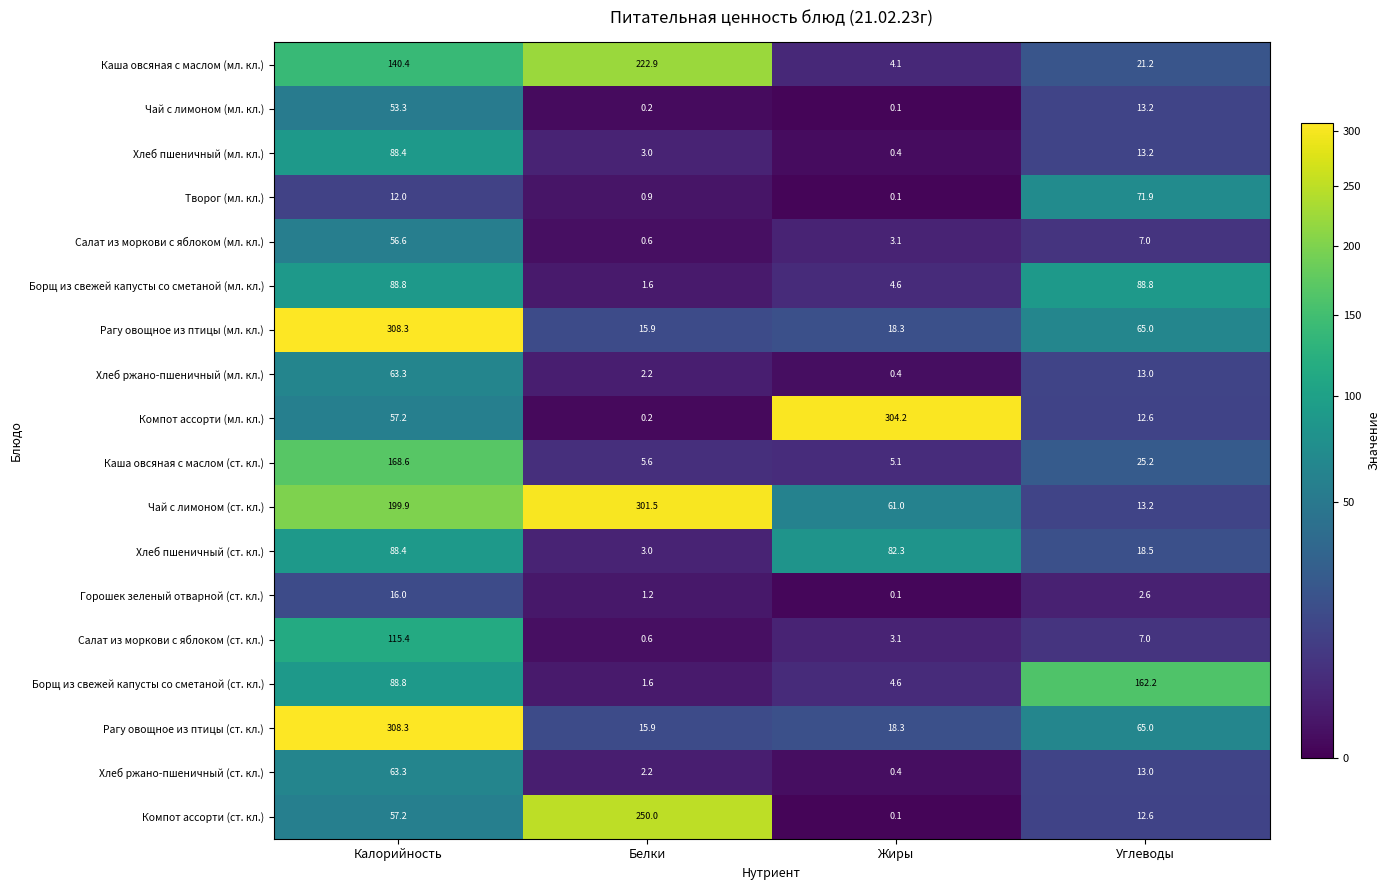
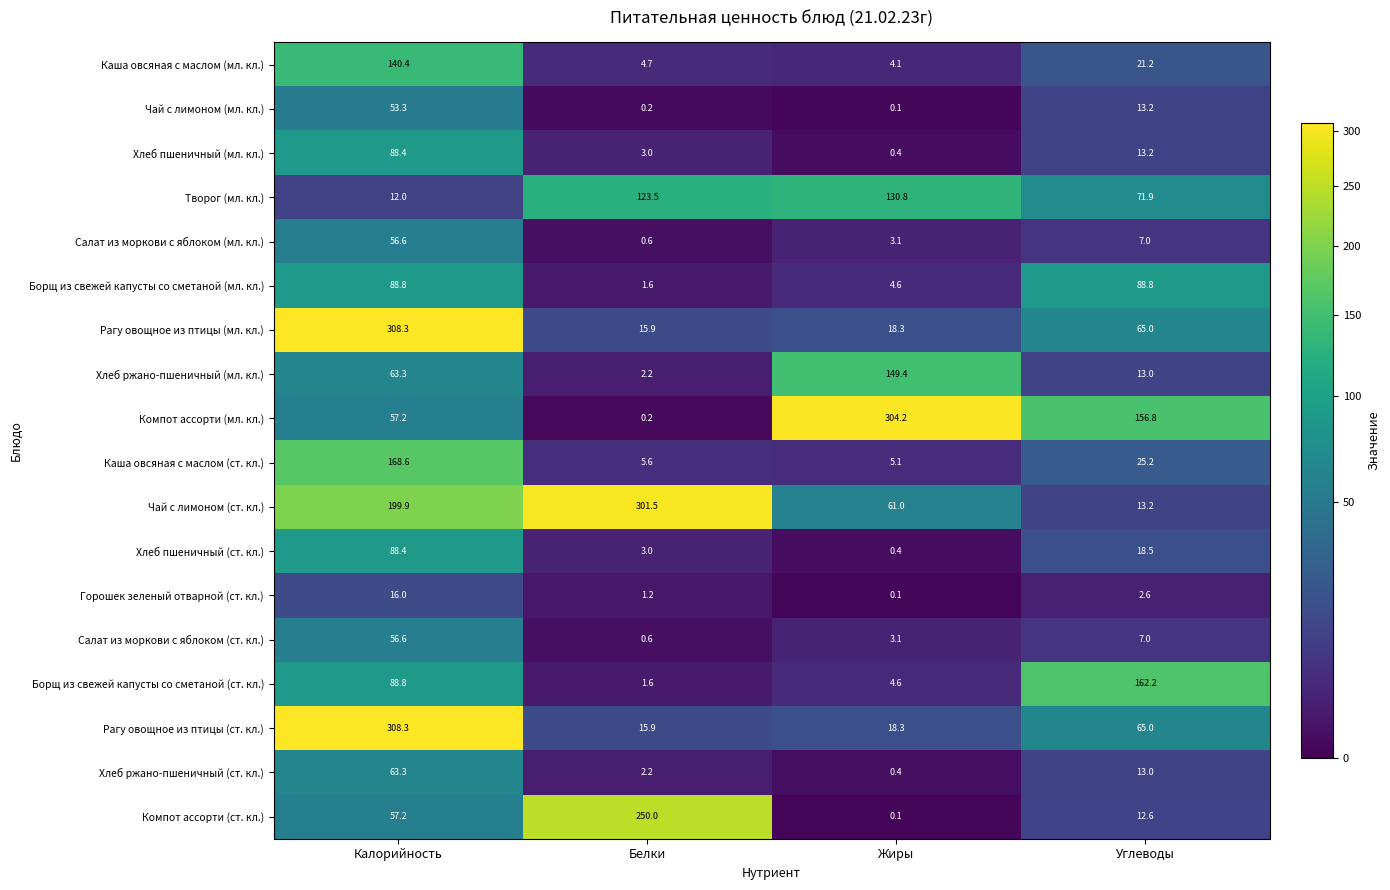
Каша овсяная с маслом (мл. кл.), Белки: 222.9 -> 4.7
Творог (мл. кл.), Белки: 0.9 -> 123.5
Творог (мл. кл.), Жиры: 0.1 -> 130.8
Хлеб ржано-пшеничный (мл. кл.), Жиры: 0.4 -> 149.4
Компот ассорти (мл. кл.), Углеводы: 12.6 -> 156.8
Хлеб пшеничный (ст. кл.), Жиры: 82.3 -> 0.4
Салат из моркови с яблоком (ст. кл.), Калорийность: 115.4 -> 56.6
